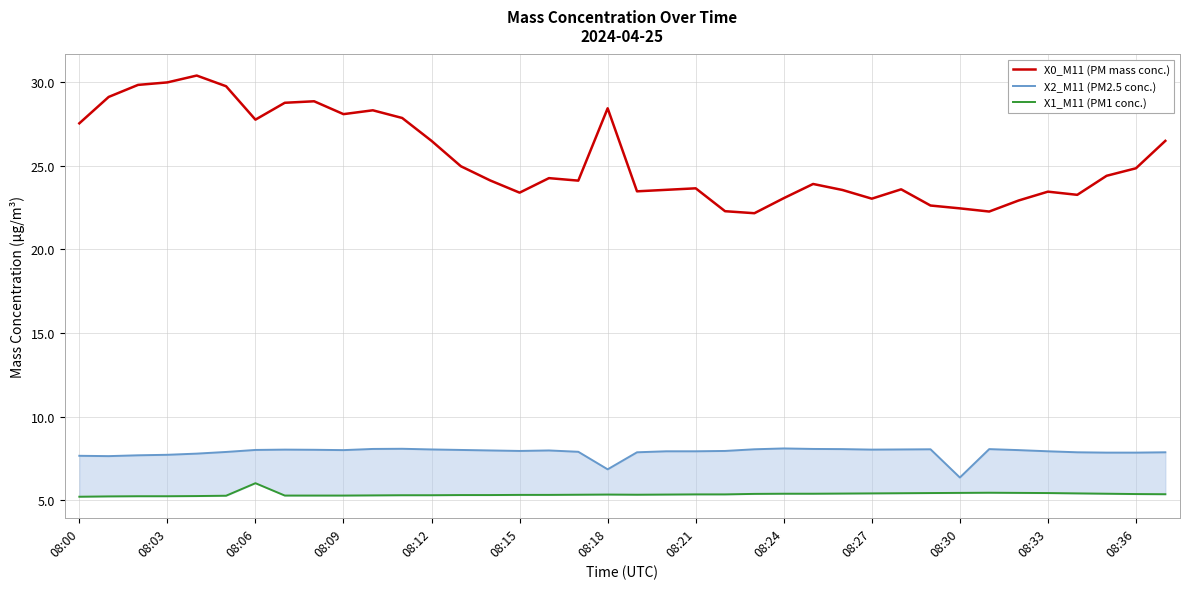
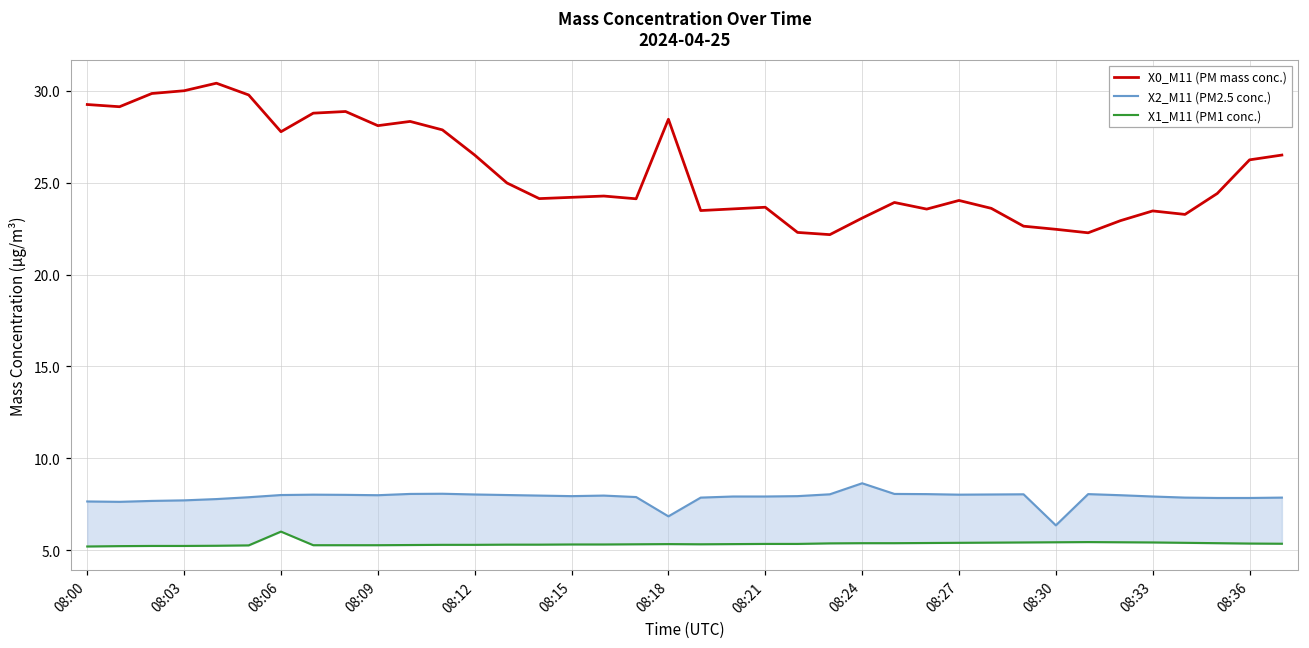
X0_M11 (PM mass conc.), 08:00: 27.6 -> 29.3
X0_M11 (PM mass conc.), 08:15: 23.4 -> 24.2
X2_M11 (PM2.5 conc.), 08:24: 8.1 -> 8.6
X0_M11 (PM mass conc.), 08:27: 23.0 -> 24.0
X0_M11 (PM mass conc.), 08:36: 24.9 -> 26.2
